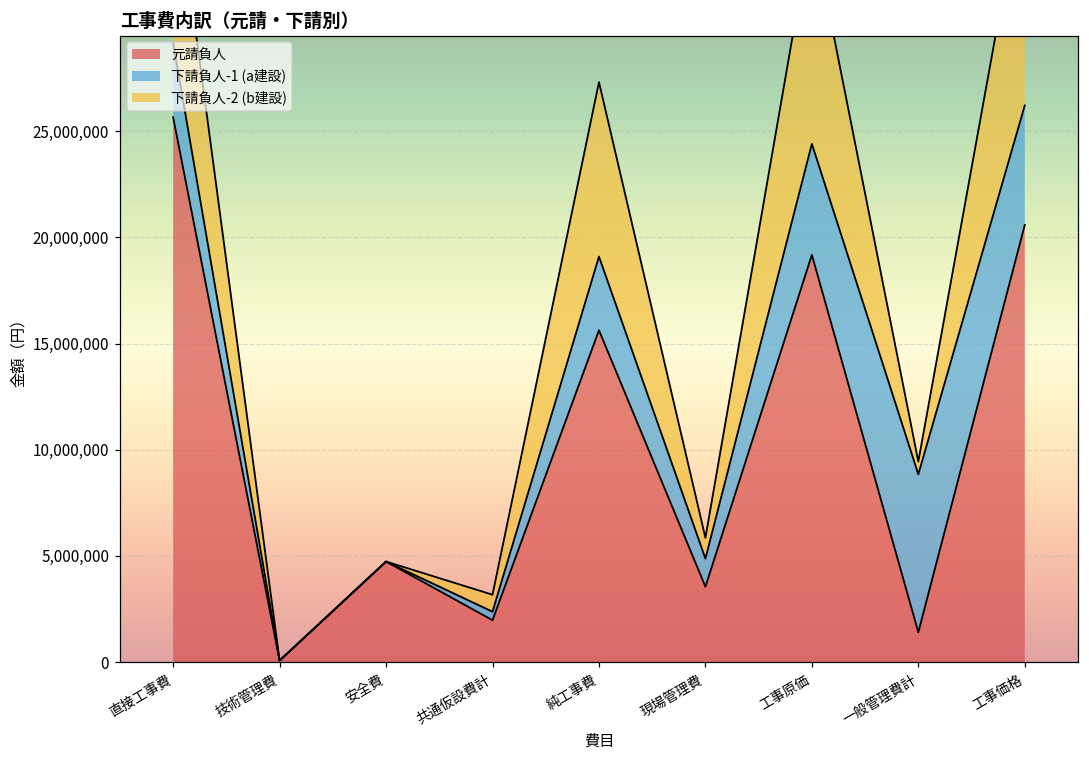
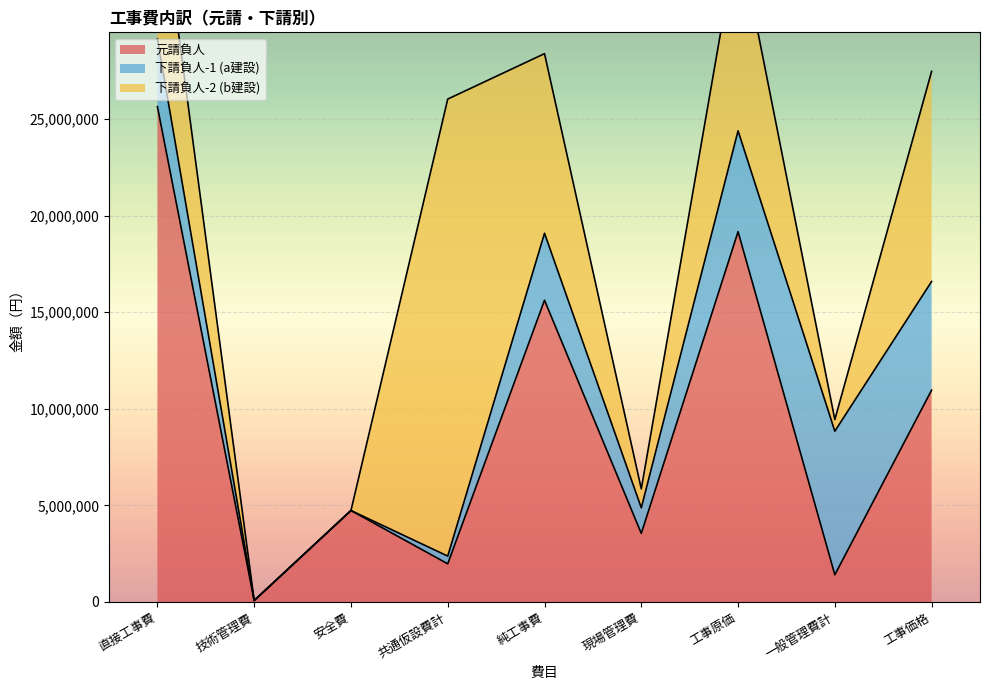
下請負人-2 (b建設), 共通仮設費計: 800,000 -> 23,700,000
下請負人-2 (b建設), 純工事費: 8,200,000 -> 9,300,000
元請負人, 工事価格: 20,600,000 -> 11,000,000
